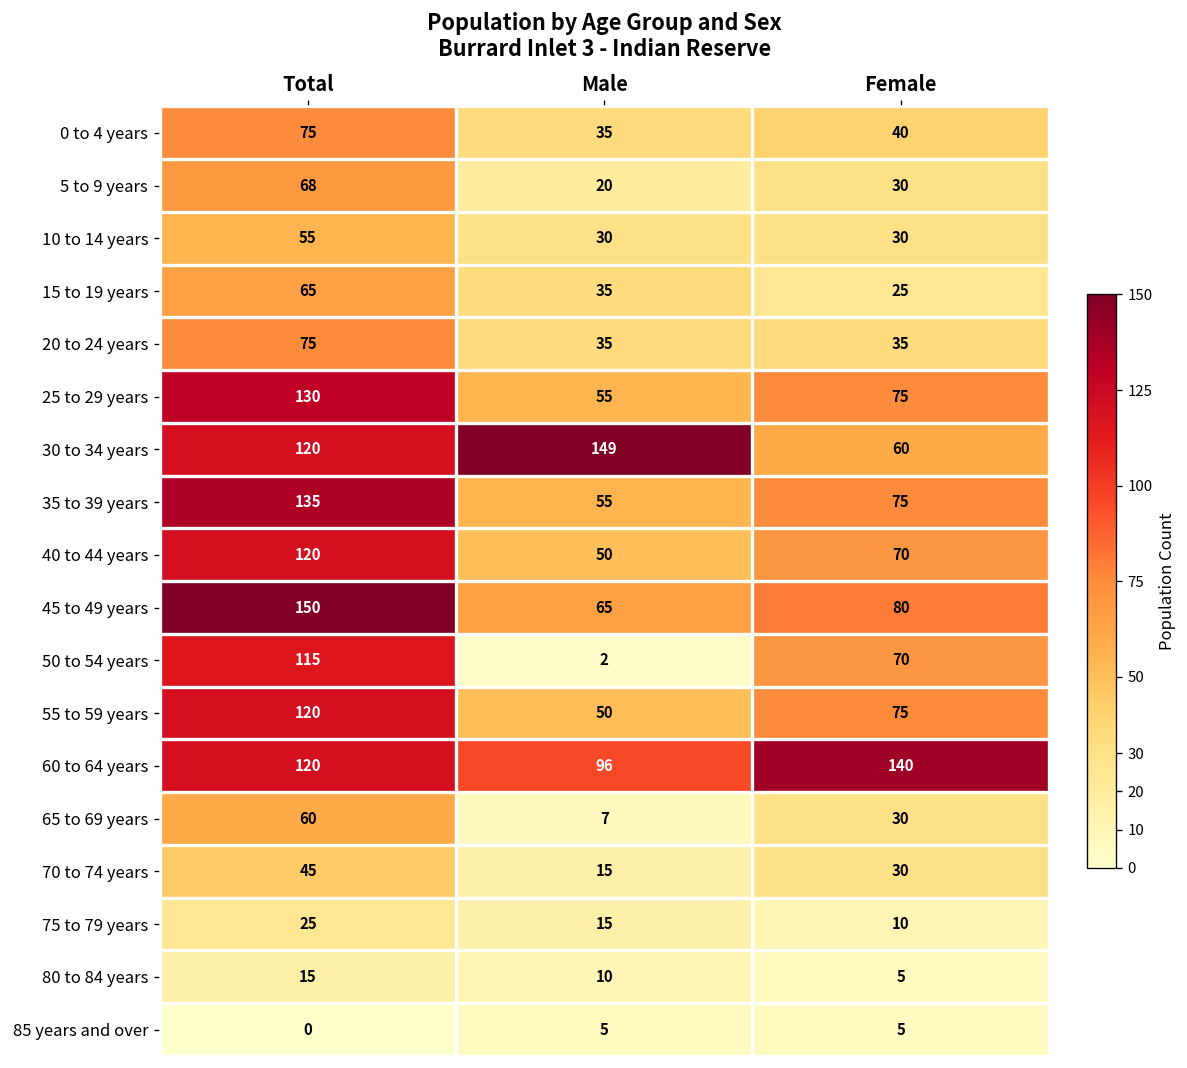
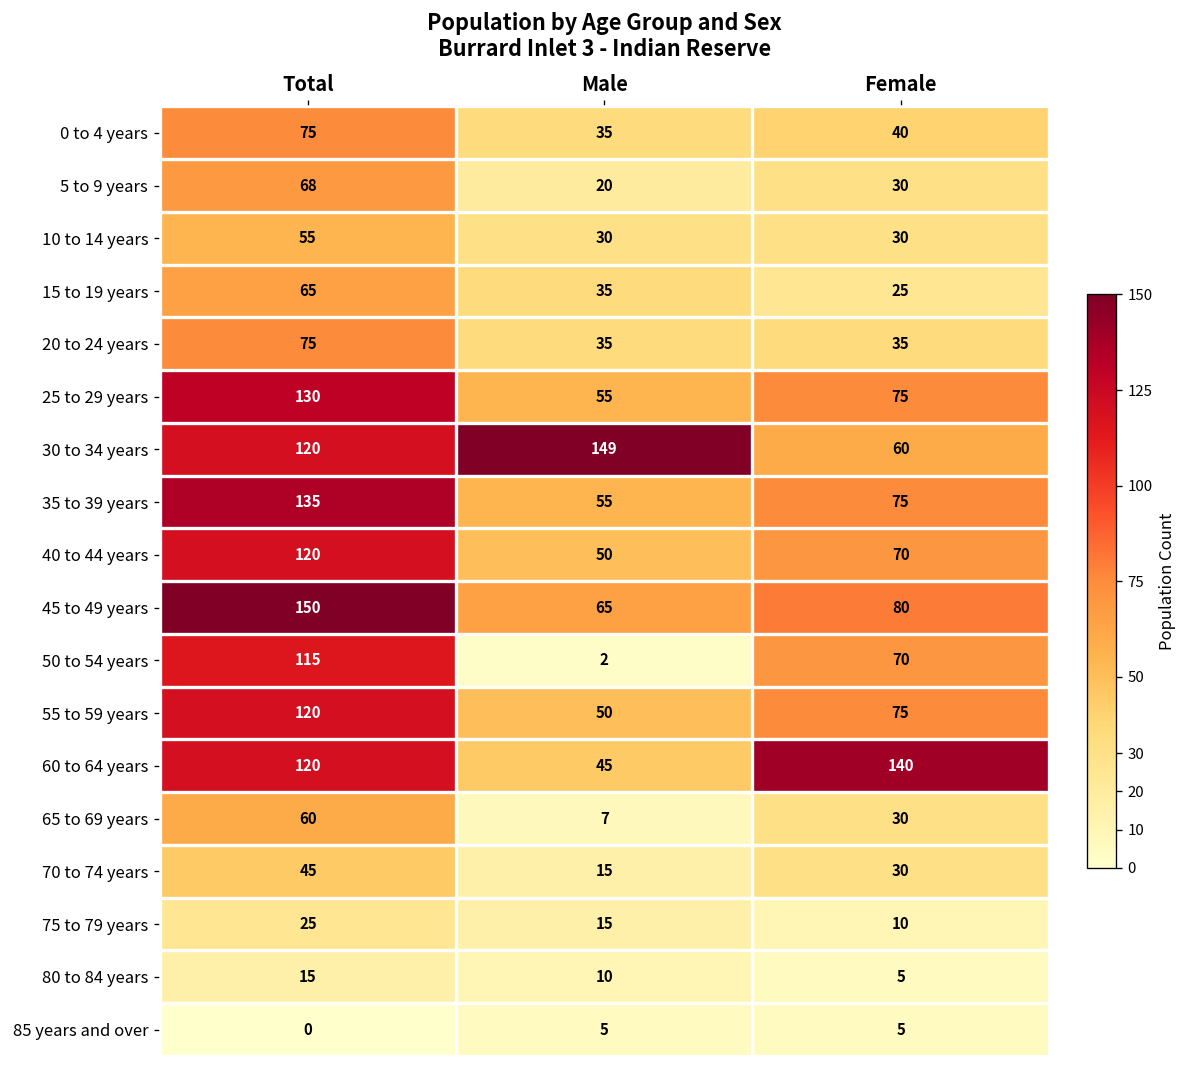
60 to 64 years, Male: 96 -> 45
